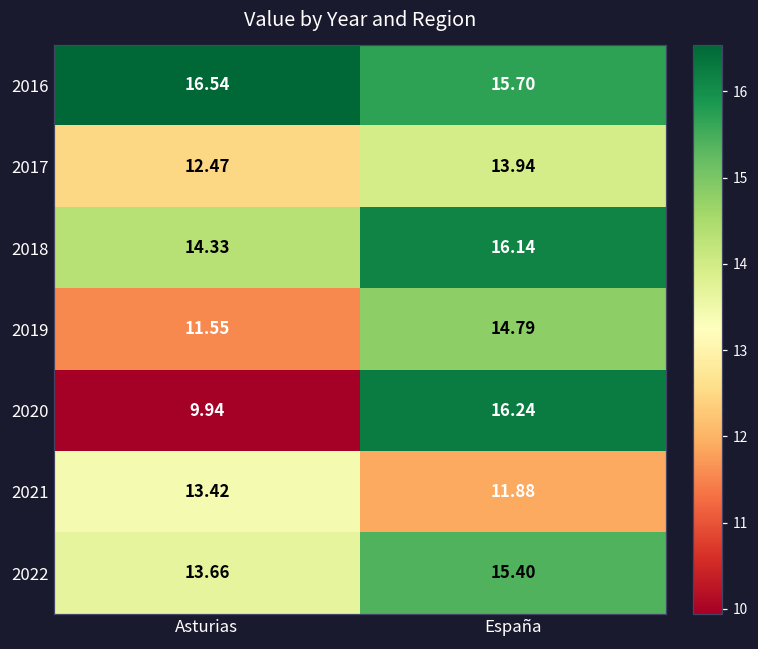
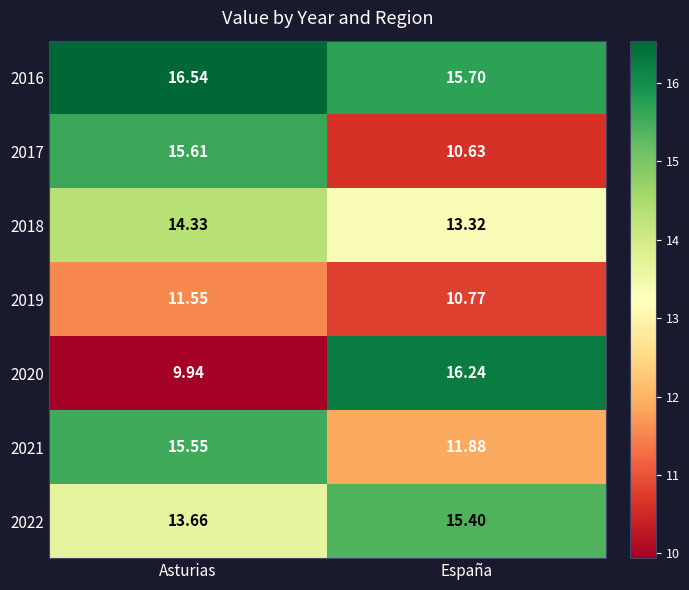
2017, Asturias: 12.47 -> 15.61
2017, España: 13.94 -> 10.63
2018, España: 16.14 -> 13.32
2019, España: 14.79 -> 10.77
2021, Asturias: 13.42 -> 15.55
